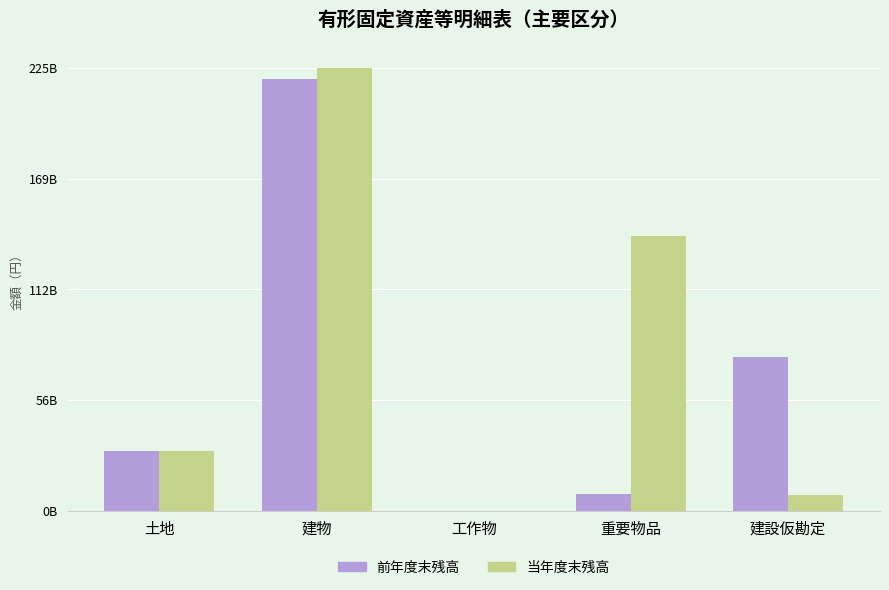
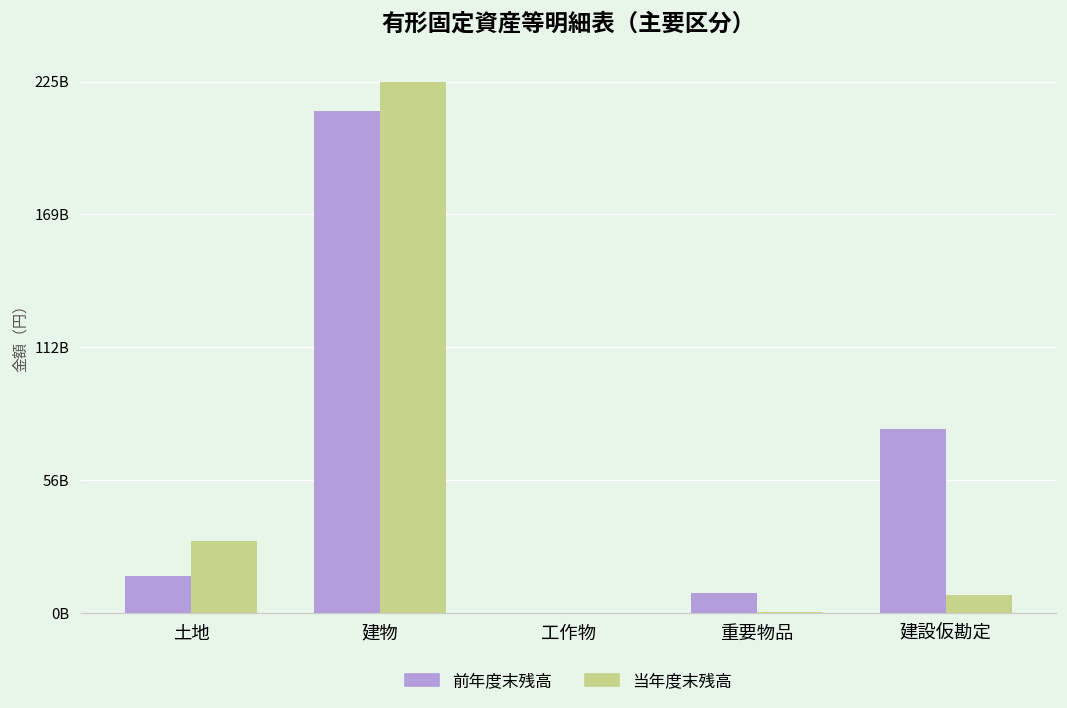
前年度末残高, 土地: 31000000000 -> 15000000000
前年度末残高, 建物: 219000000000 -> 213000000000
当年度末残高, 重要物品: 140000000000 -> 0
